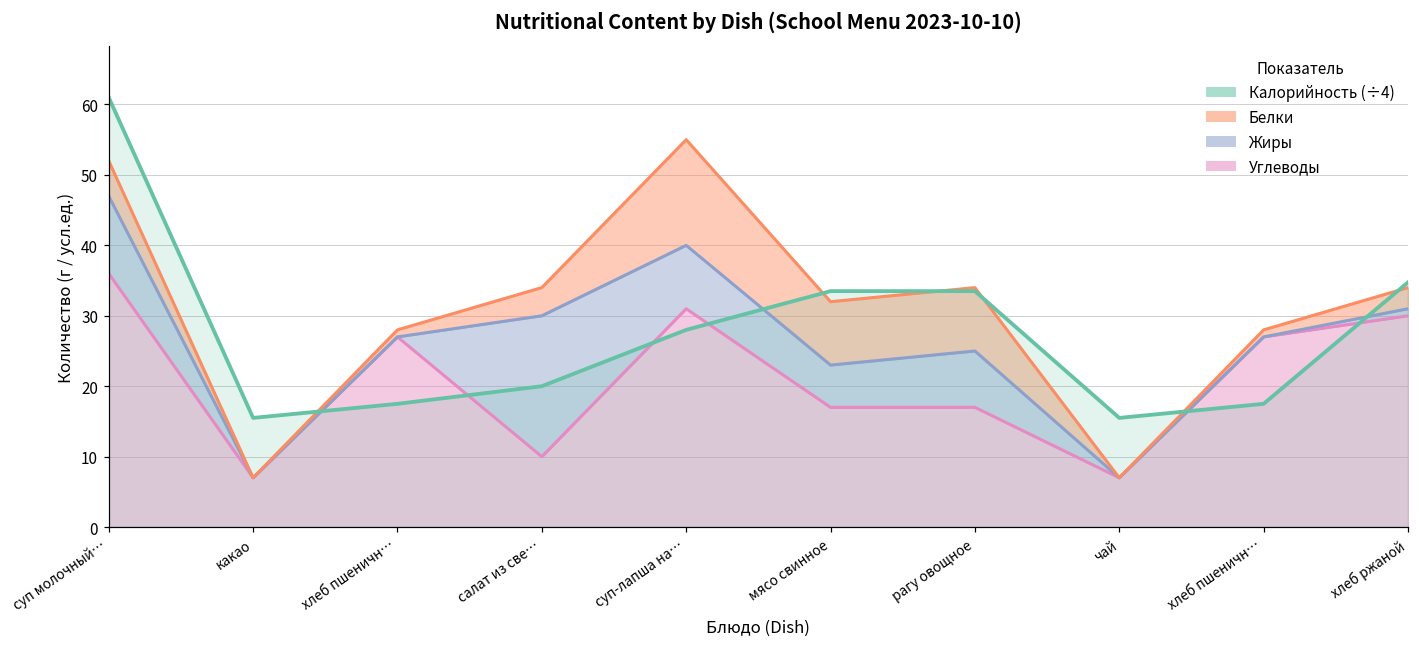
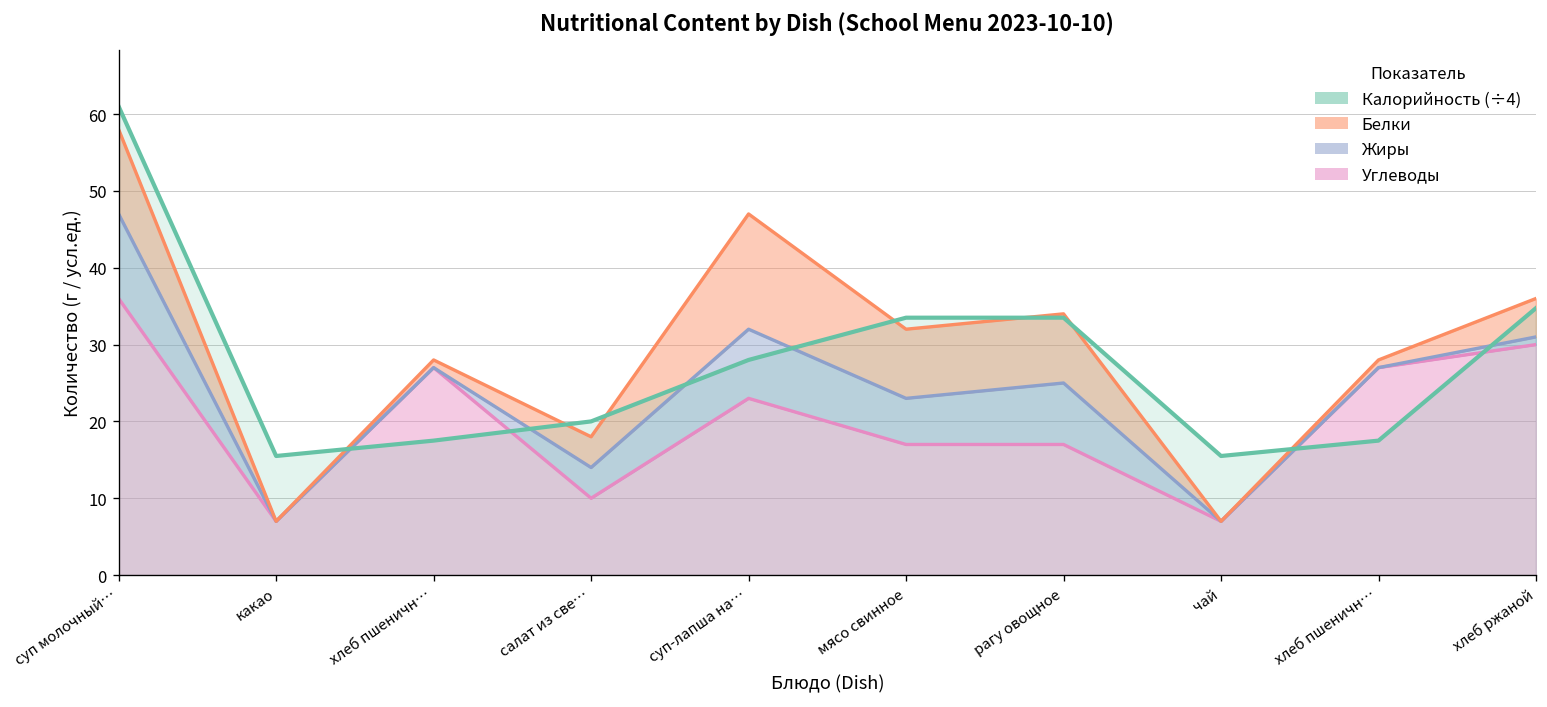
Белки, суп молочный…: 5 -> 11
Жиры, салат из све…: 20 -> 4
Углеводы, суп-лапша на…: 31 -> 23
Белки, хлеб ржаной: 3 -> 5
